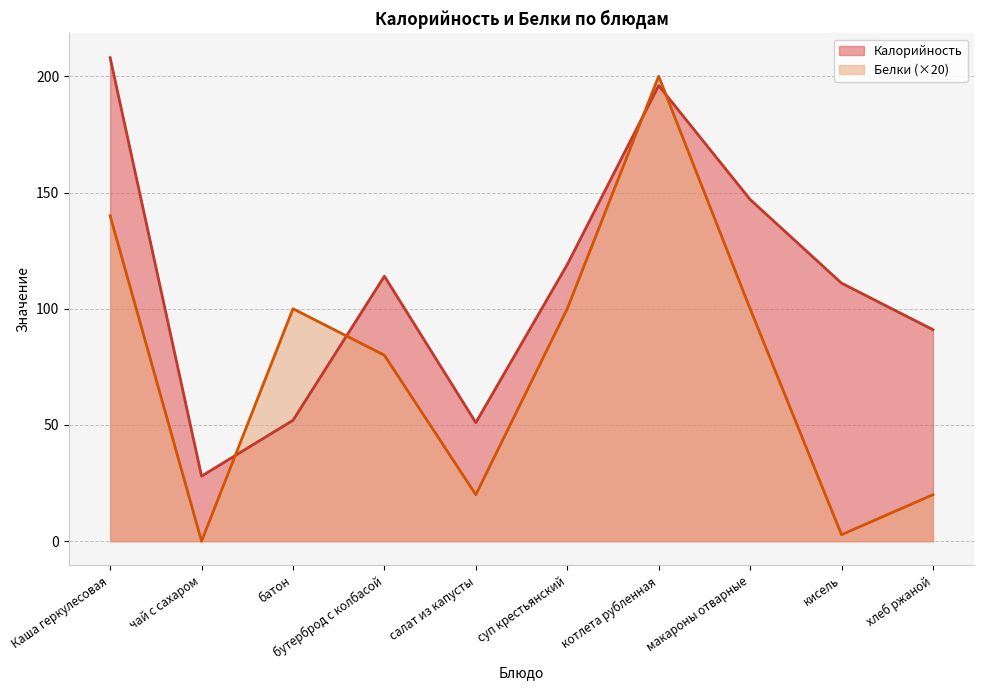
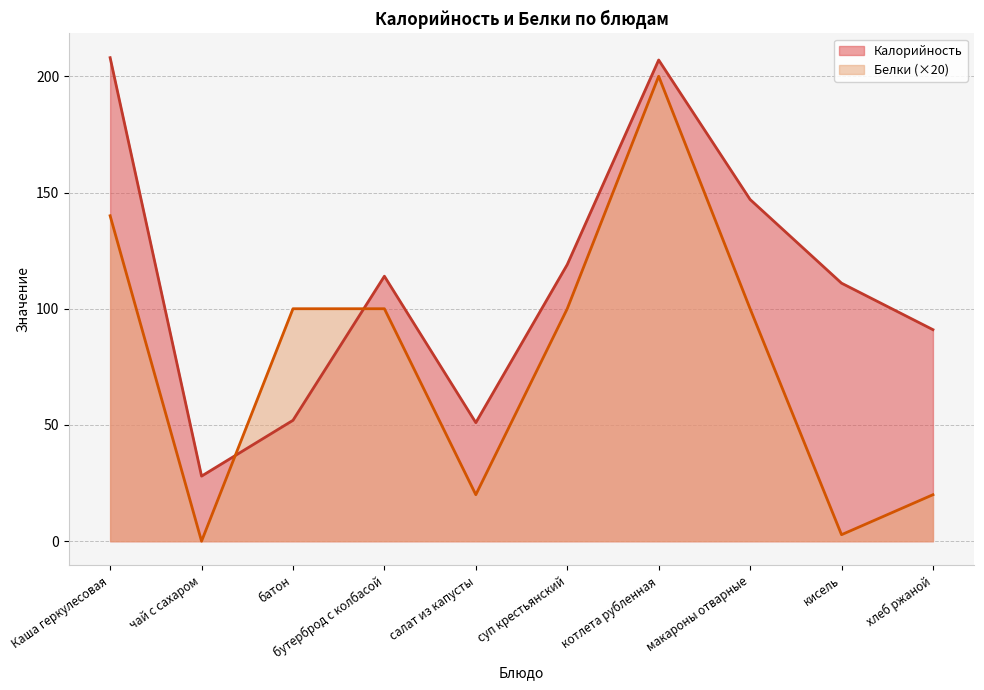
Белки (×20), бутерброд с колбасой: 80 -> 100
Калорийность, котлета рубленная: 196 -> 207
